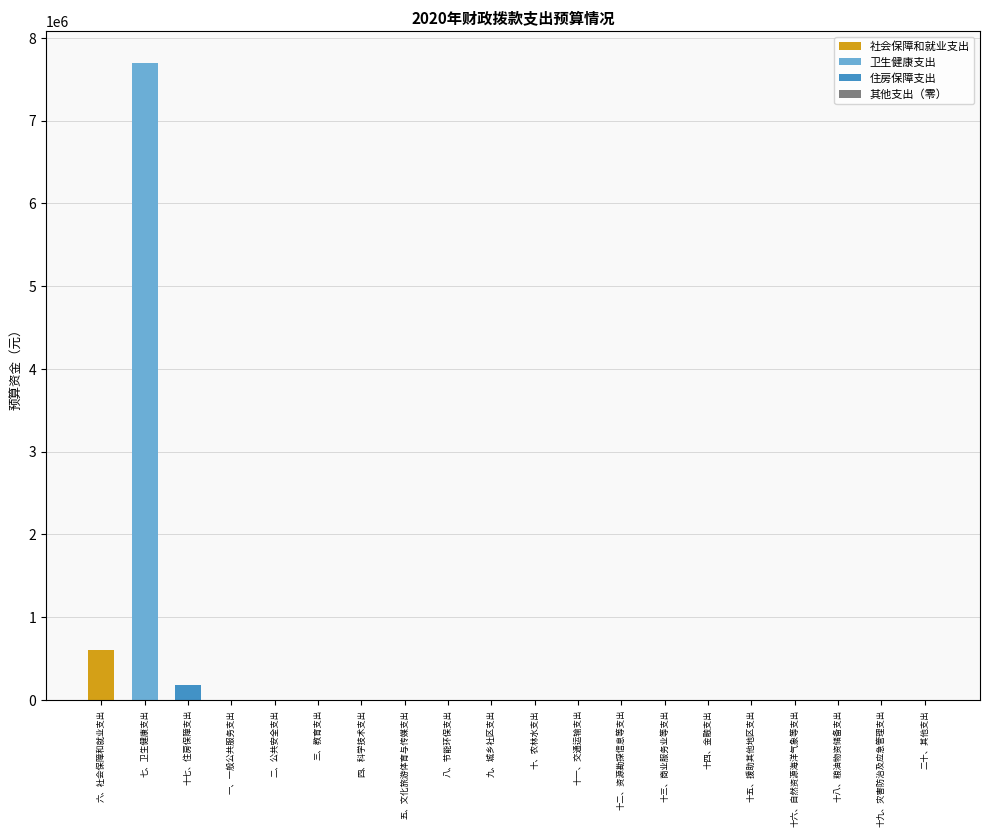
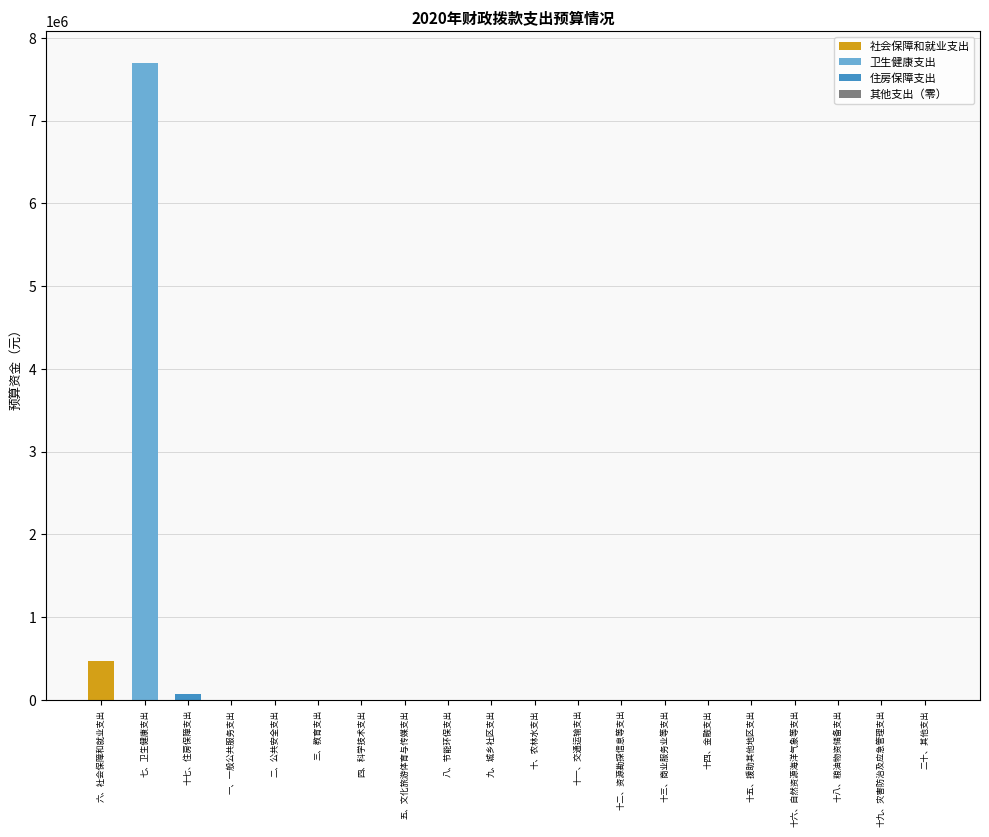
六、社会保障和就业支出: 600000 -> 500000
十七、住房保障支出: 200000 -> 100000
